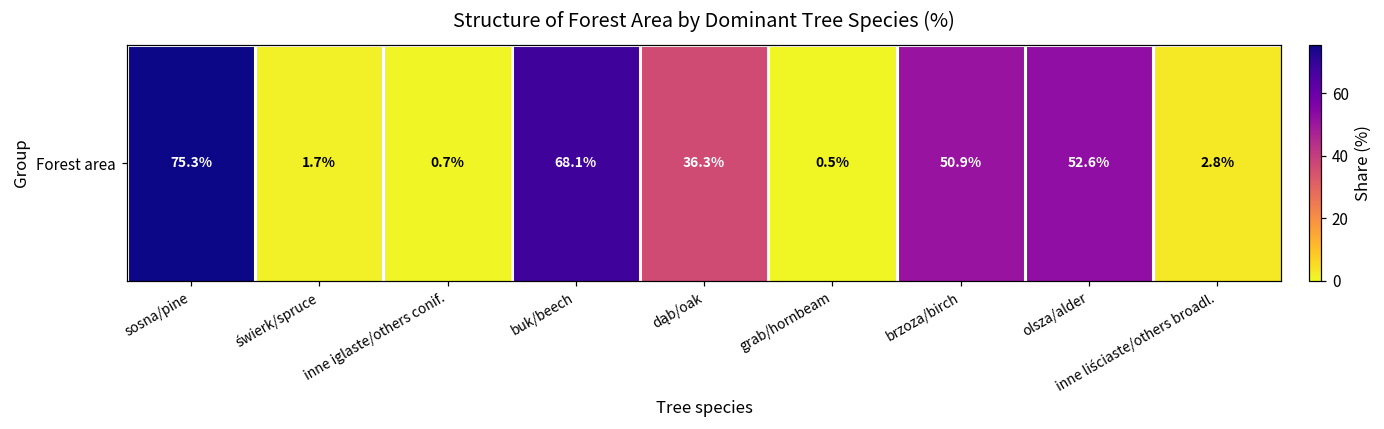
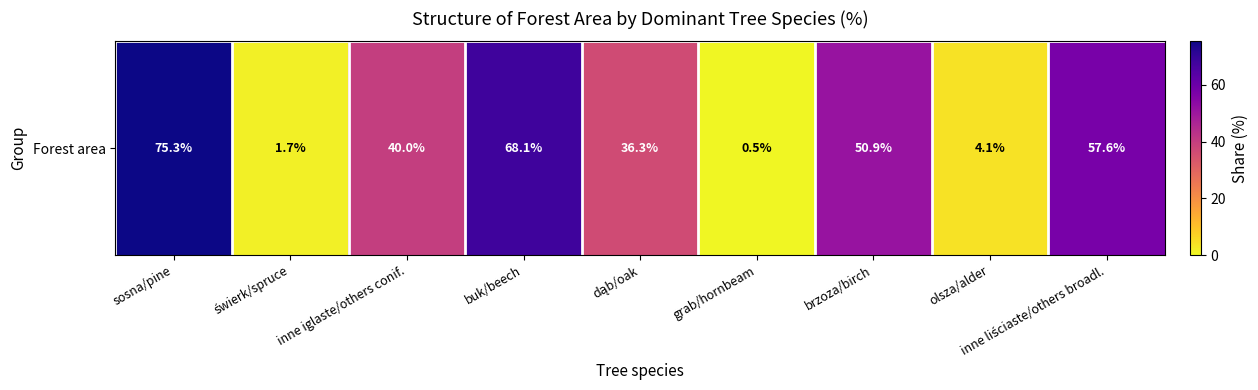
Forest area, inne iglaste/others conif.: 0.7% -> 40.0%
Forest area, olsza/alder: 52.6% -> 4.1%
Forest area, inne liściaste/others broadl.: 2.8% -> 57.6%
